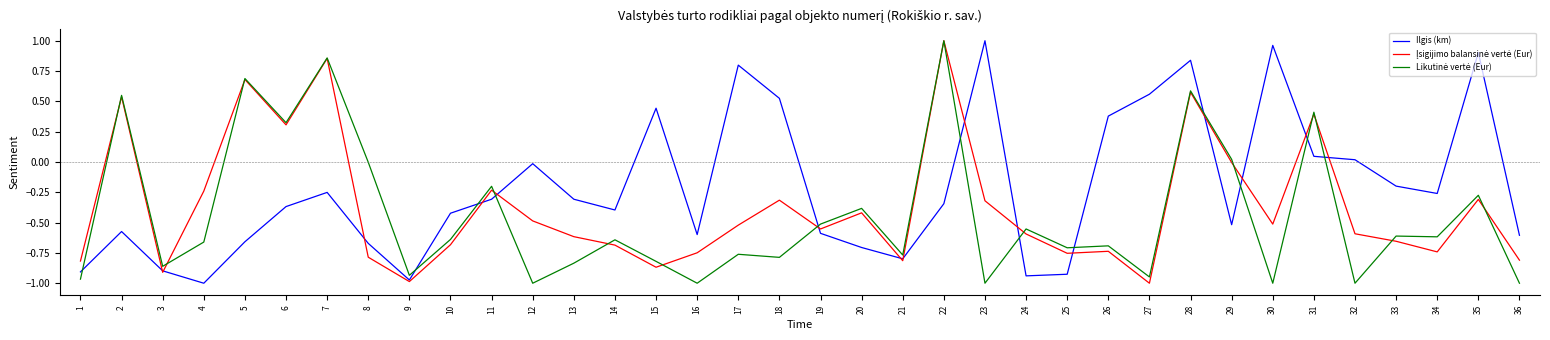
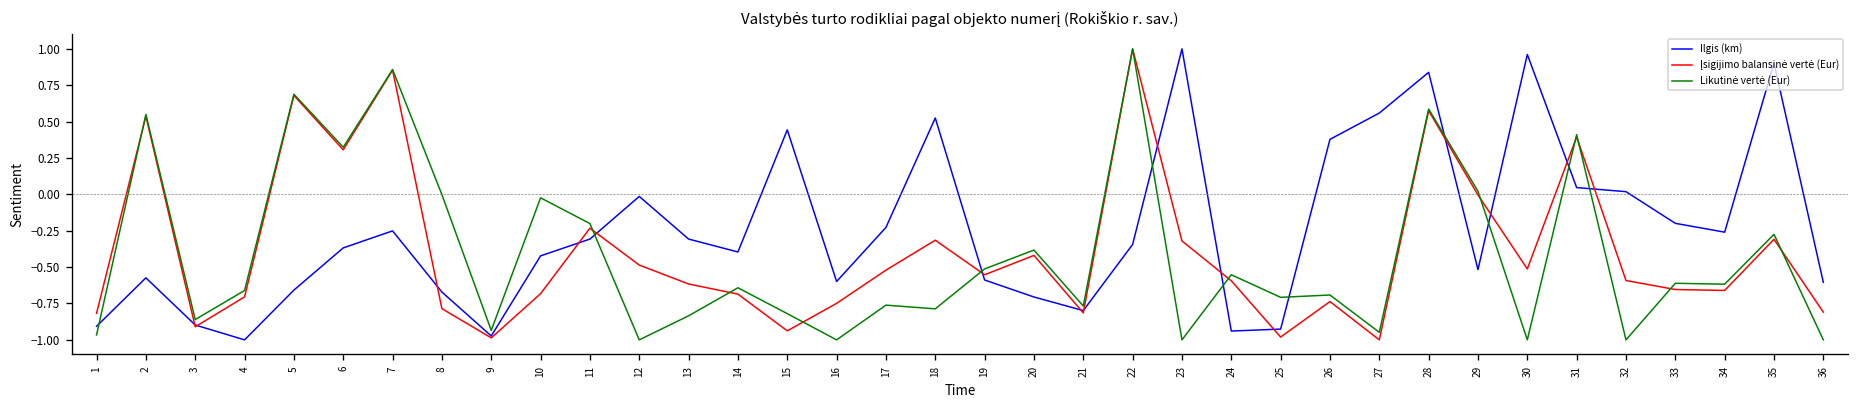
Įsigijimo balansinė vertė (Eur), 4: -0.24 -> -0.70
Likutinė vertė (Eur), 10: -0.64 -> -0.02
Įsigijimo balansinė vertė (Eur), 15: -0.87 -> -0.94
Ilgis (km), 17: 0.80 -> -0.23
Įsigijimo balansinė vertė (Eur), 25: -0.75 -> -0.98
Įsigijimo balansinė vertė (Eur), 34: -0.74 -> -0.66
